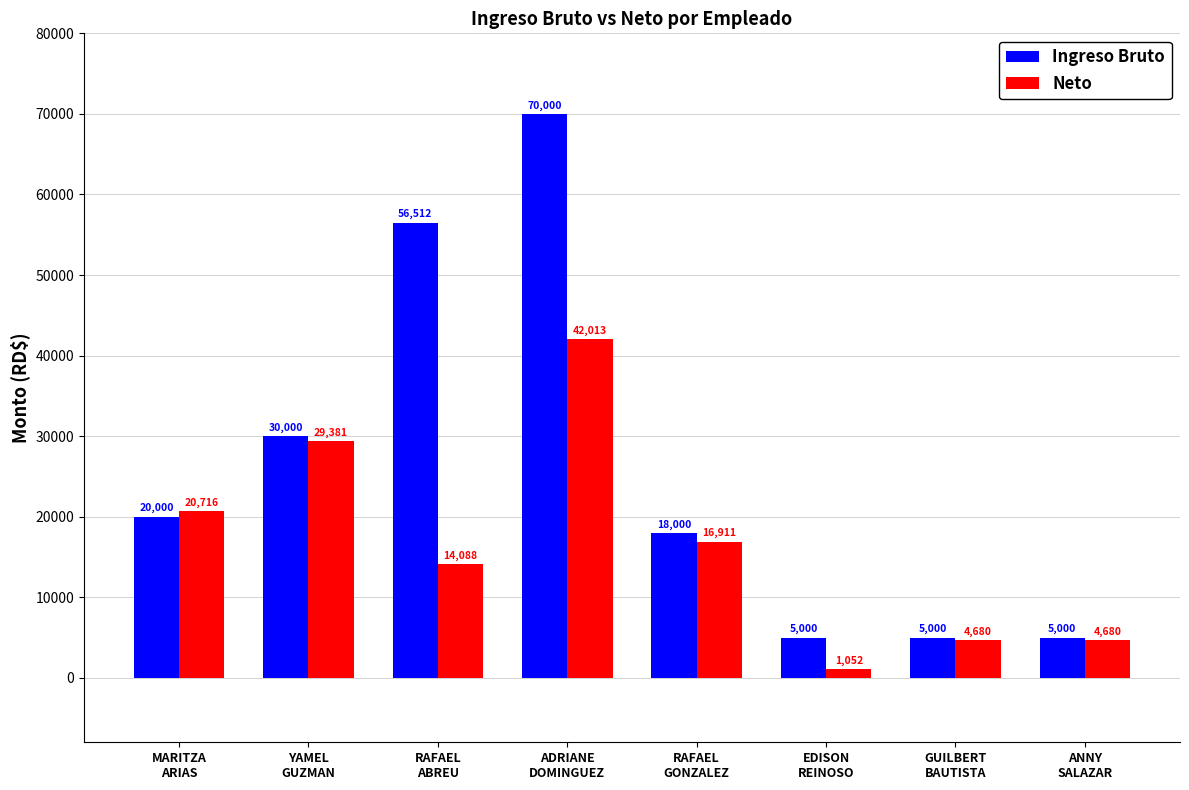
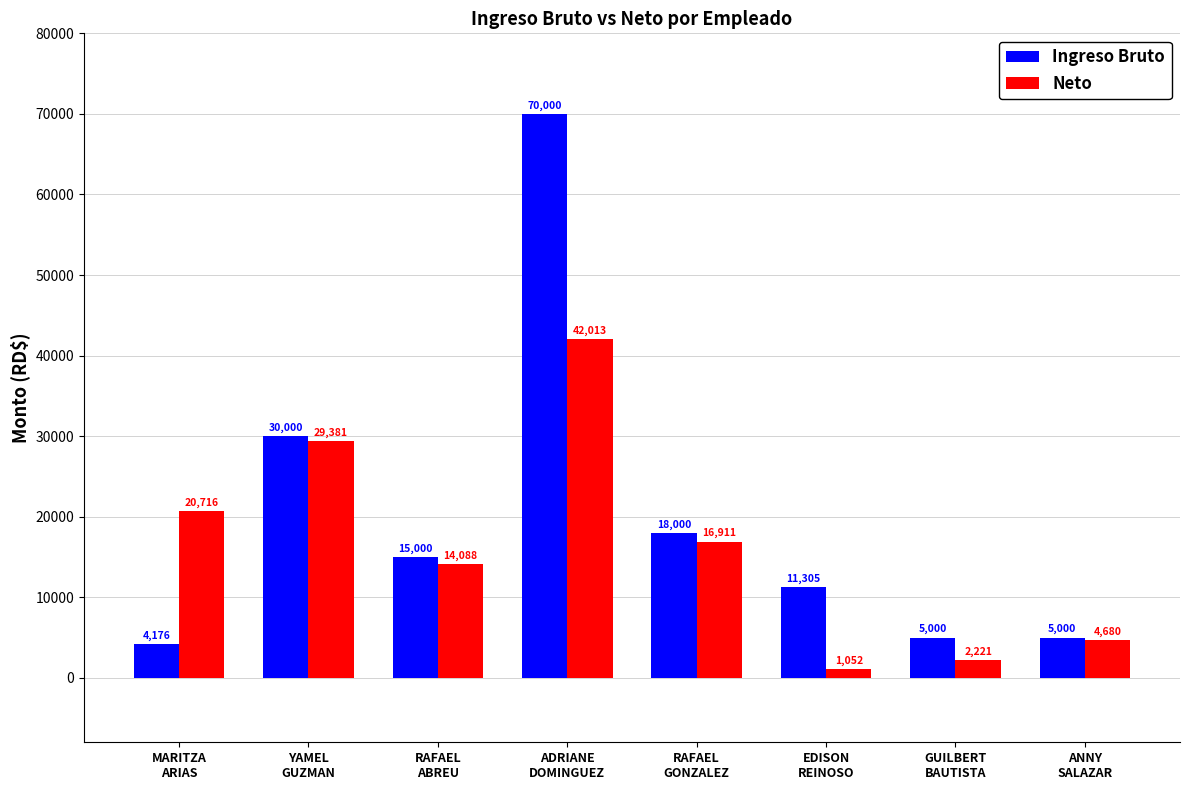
Ingreso Bruto, MARITZA ARIAS: 20,000 -> 4,176
Ingreso Bruto, RAFAEL ABREU: 56,512 -> 15,000
Ingreso Bruto, EDISON REINOSO: 5,000 -> 11,305
Neto, GUILBERT BAUTISTA: 4,680 -> 2,221
